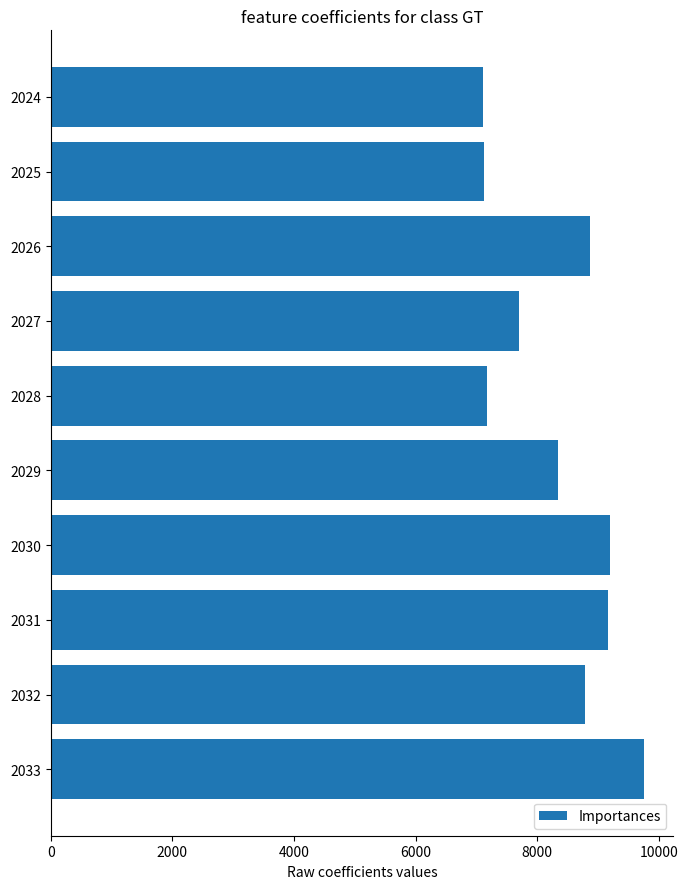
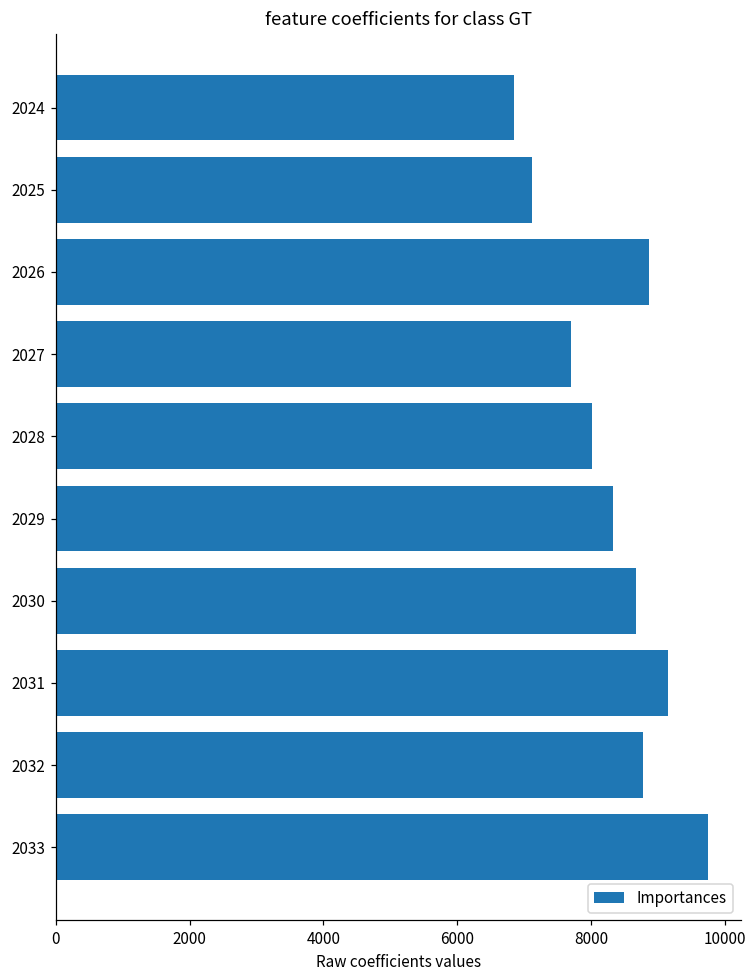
2024: 7100 -> 6900
2028: 7200 -> 8000
2030: 9200 -> 8700
